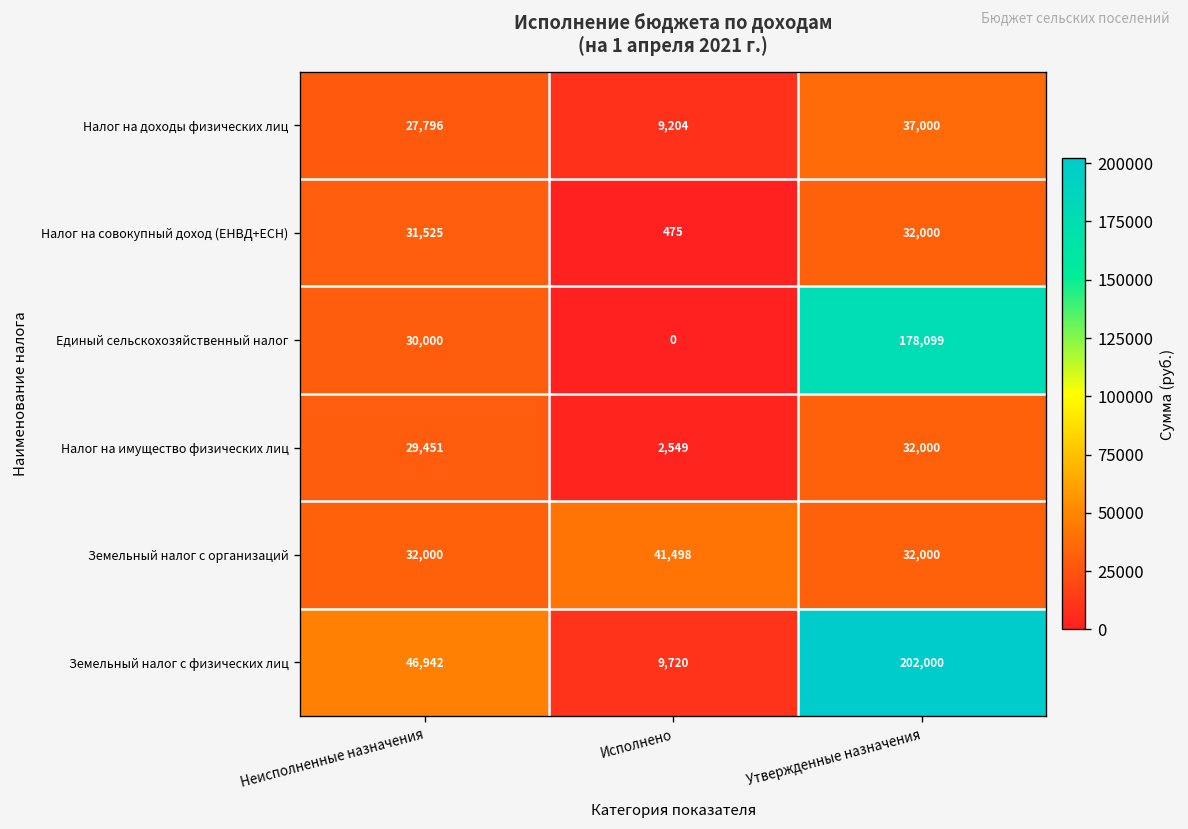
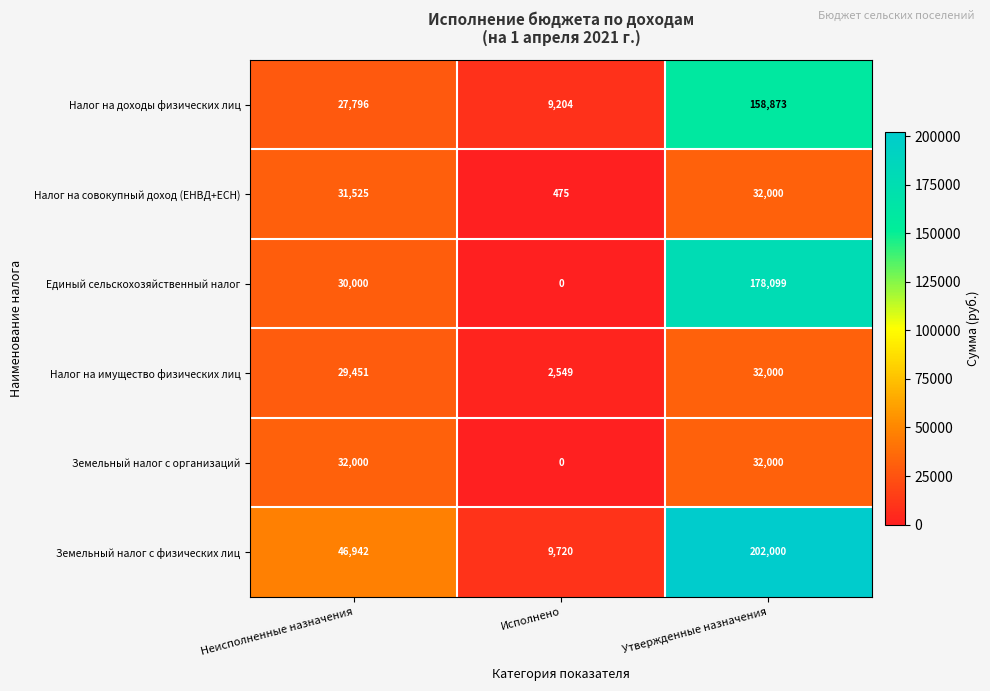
Налог на доходы физических лиц, Утвержденные назначения: 37,000 -> 158,873
Земельный налог с организаций, Исполнено: 41,498 -> 0
